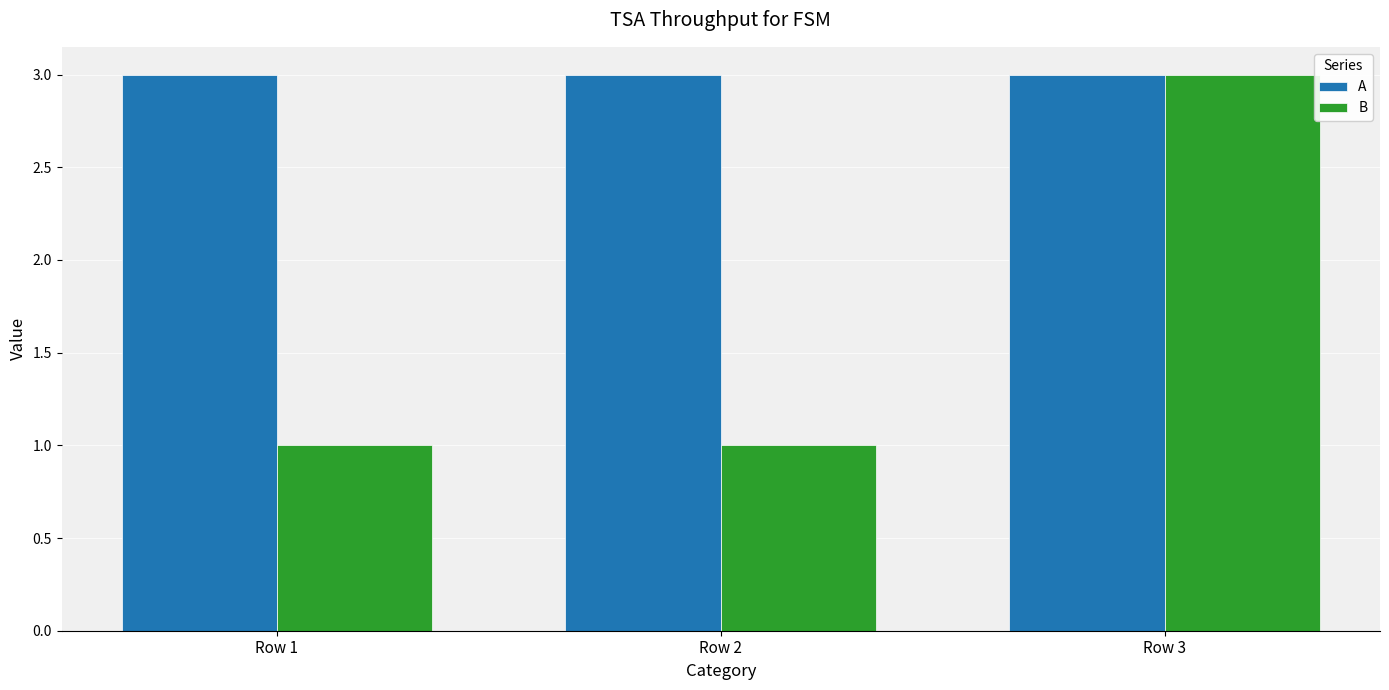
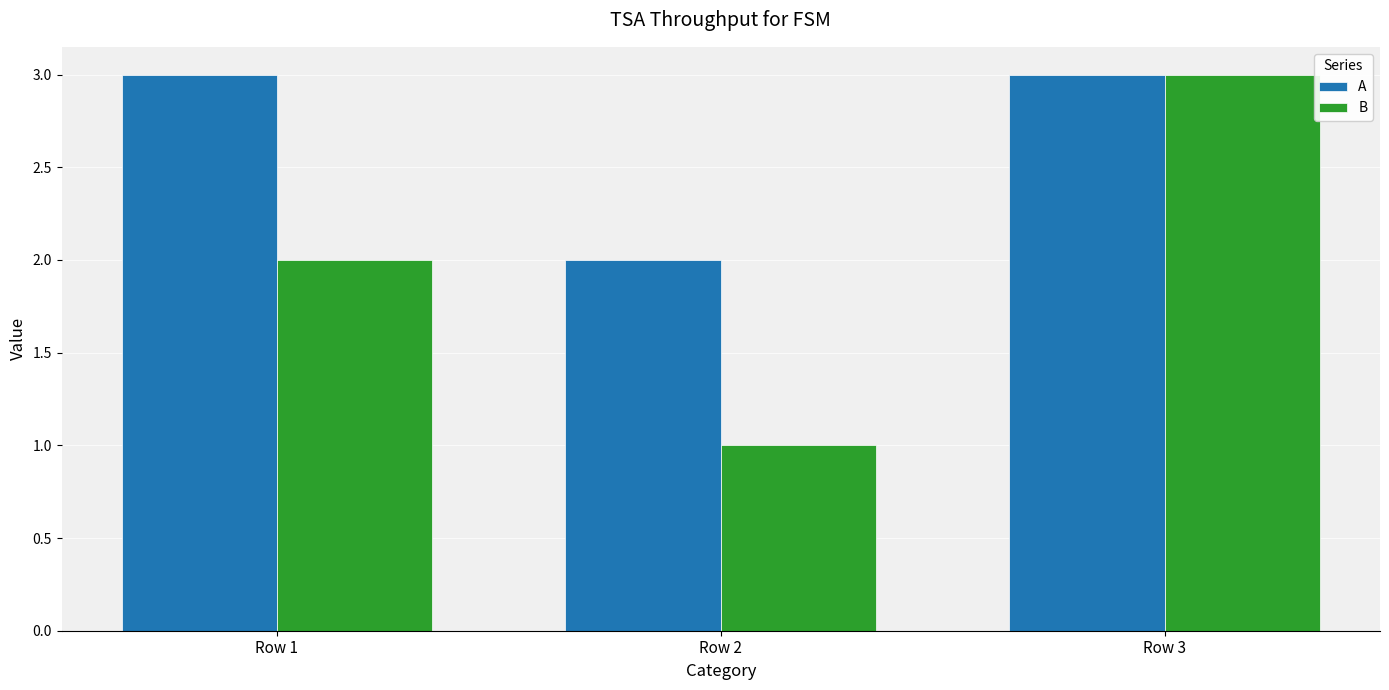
B, Row 1: 1 -> 2
A, Row 2: 3 -> 2
